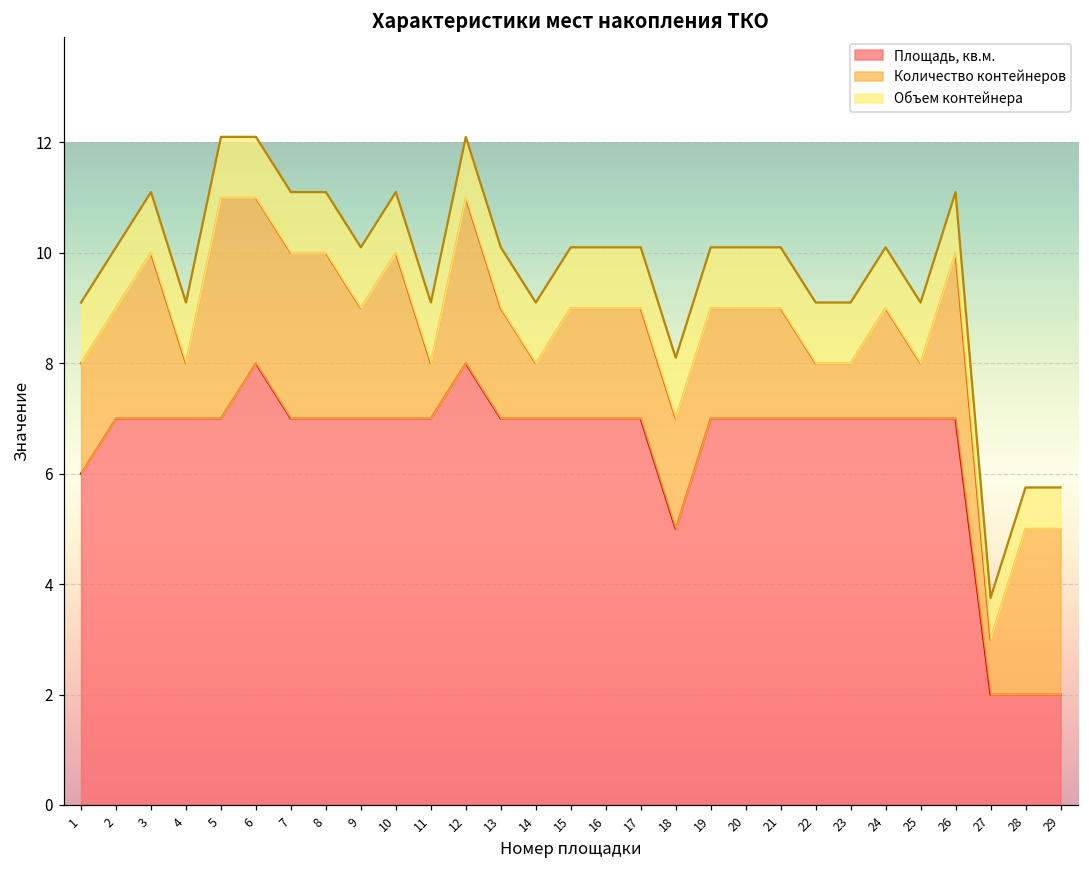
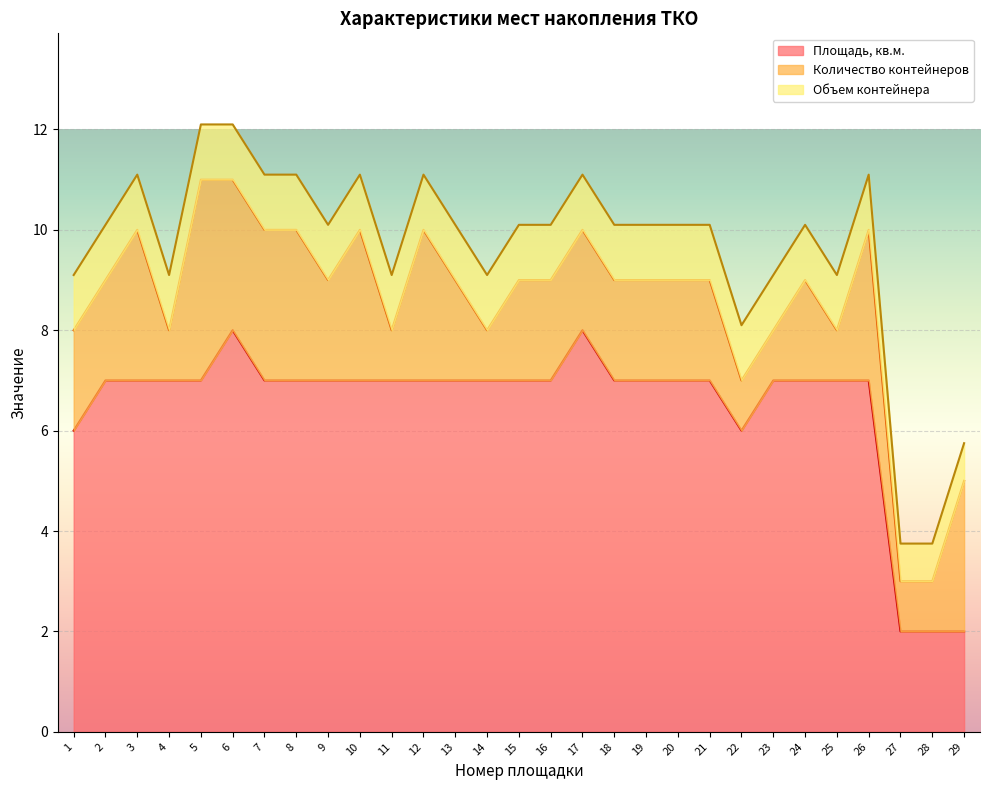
Площадь, кв.м., 12: 8 -> 7
Площадь, кв.м., 17: 7 -> 8
Площадь, кв.м., 18: 5 -> 7
Площадь, кв.м., 22: 7 -> 6
Количество контейнеров, 28: 3 -> 1
